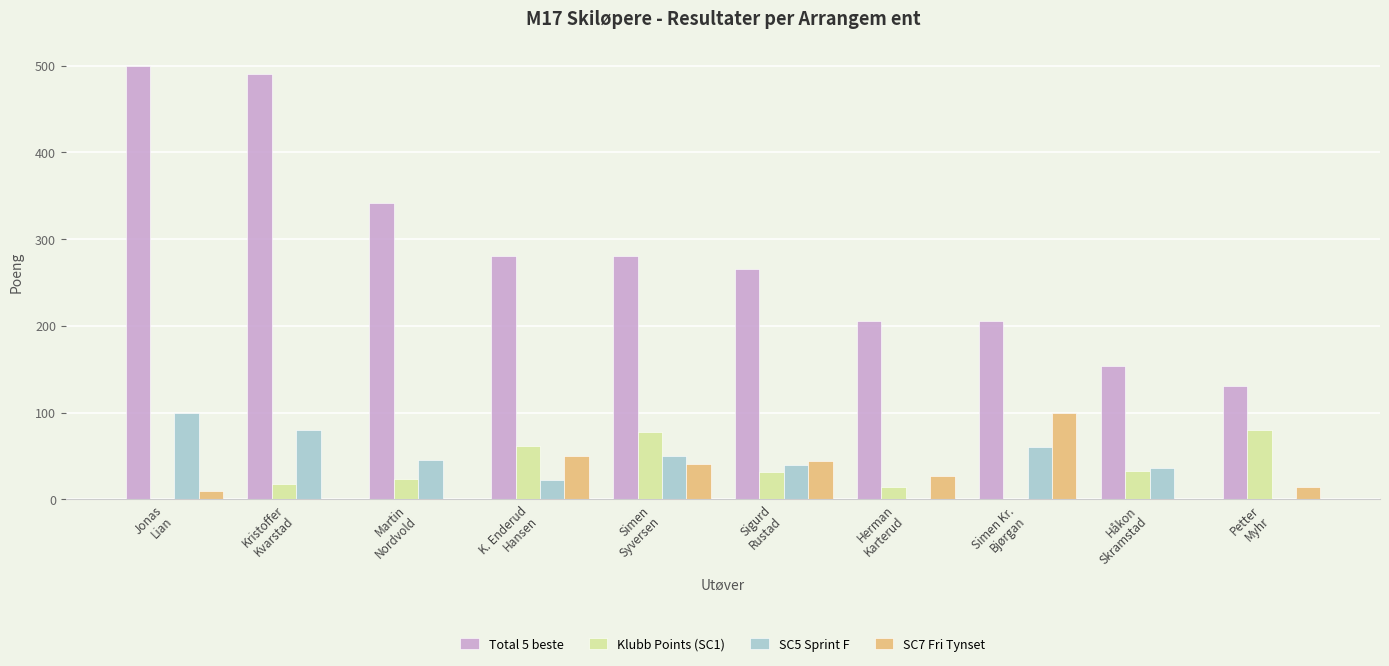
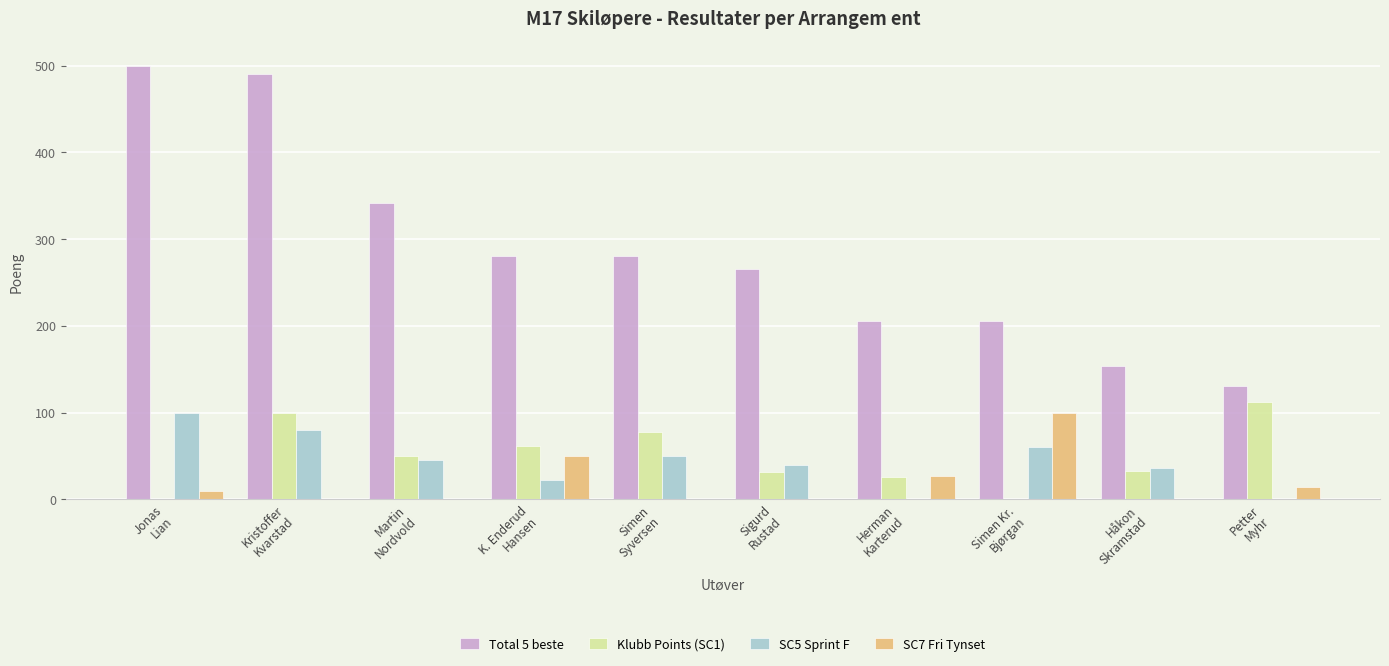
Klubb Points (SC1), Kristoffer Kvarstad: 20 -> 100
Klubb Points (SC1), Martin Nordvold: 20 -> 50
SC7 Fri Tynset, Simen Syversen: 40 -> 0
SC7 Fri Tynset, Sigurd Rustad: 40 -> 0
Klubb Points (SC1), Herman Karterud: 10 -> 30
Klubb Points (SC1), Petter Myhr: 80 -> 110
